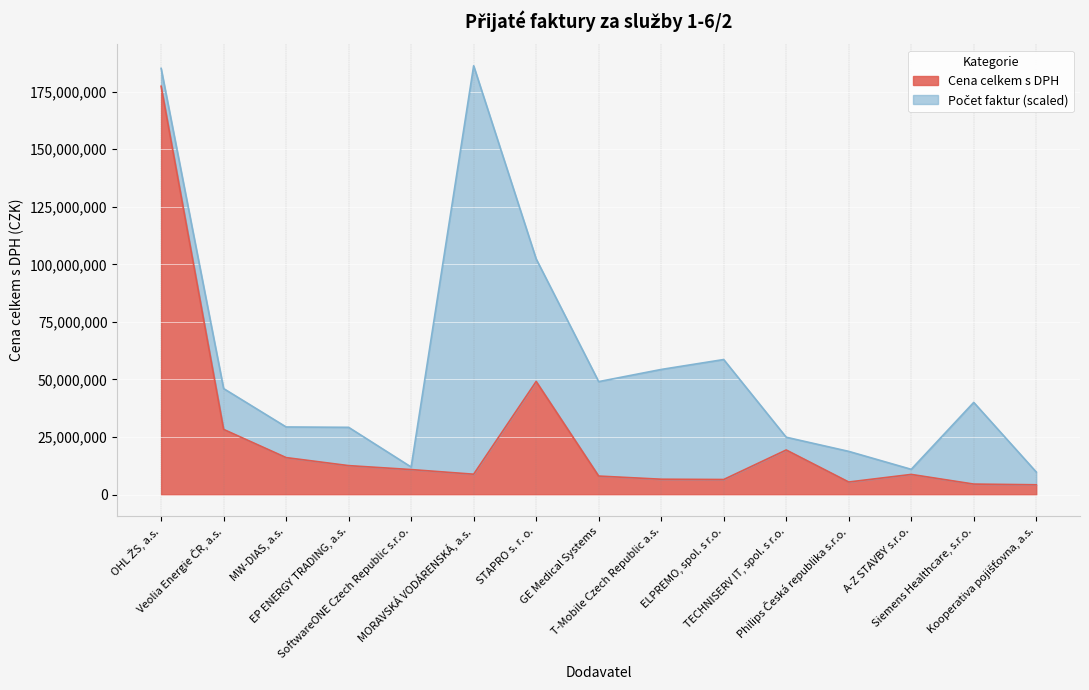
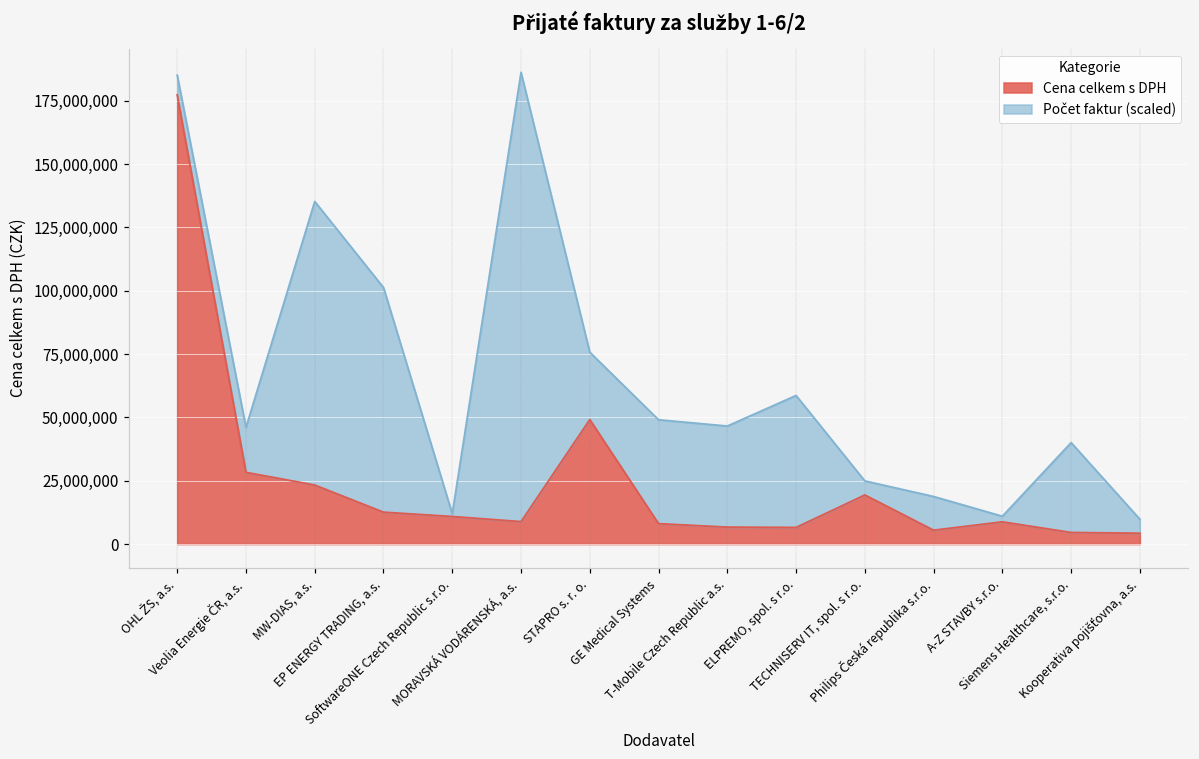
Cena celkem s DPH, MW-DIAS, a.s.: 16,000,000 -> 23,000,000
Počet faktur (scaled), MW-DIAS, a.s.: 13,000,000 -> 112,000,000
Počet faktur (scaled), EP ENERGY TRADING, a.s.: 17,000,000 -> 89,000,000
Počet faktur (scaled), STAPRO s. r. o.: 53,000,000 -> 27,000,000
Počet faktur (scaled), T-Mobile Czech Republic a.s.: 48,000,000 -> 40,000,000
